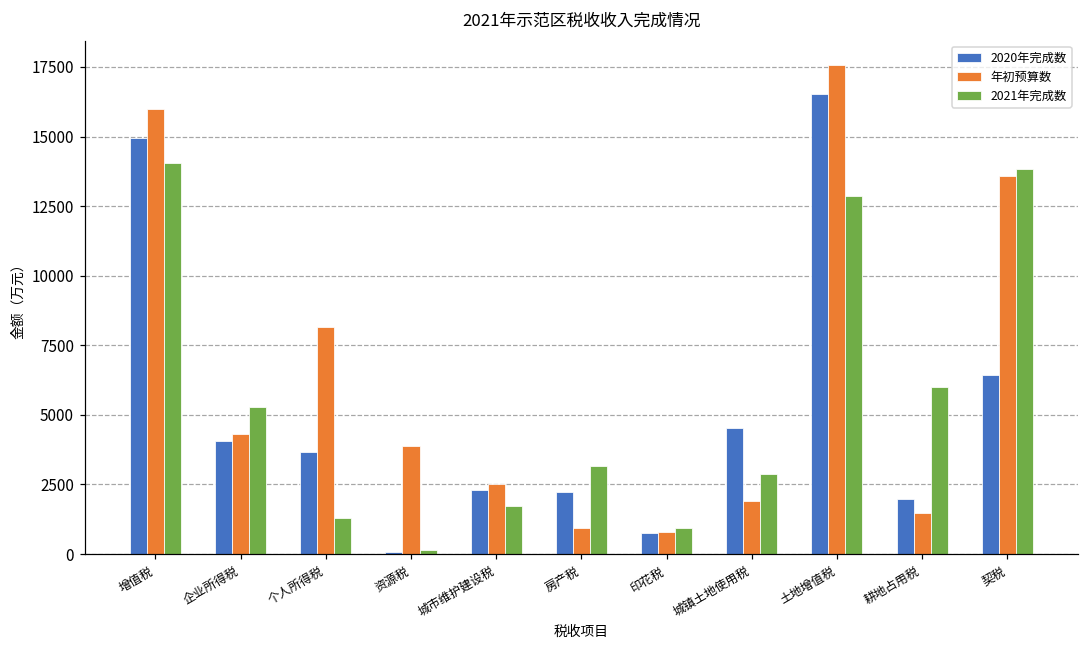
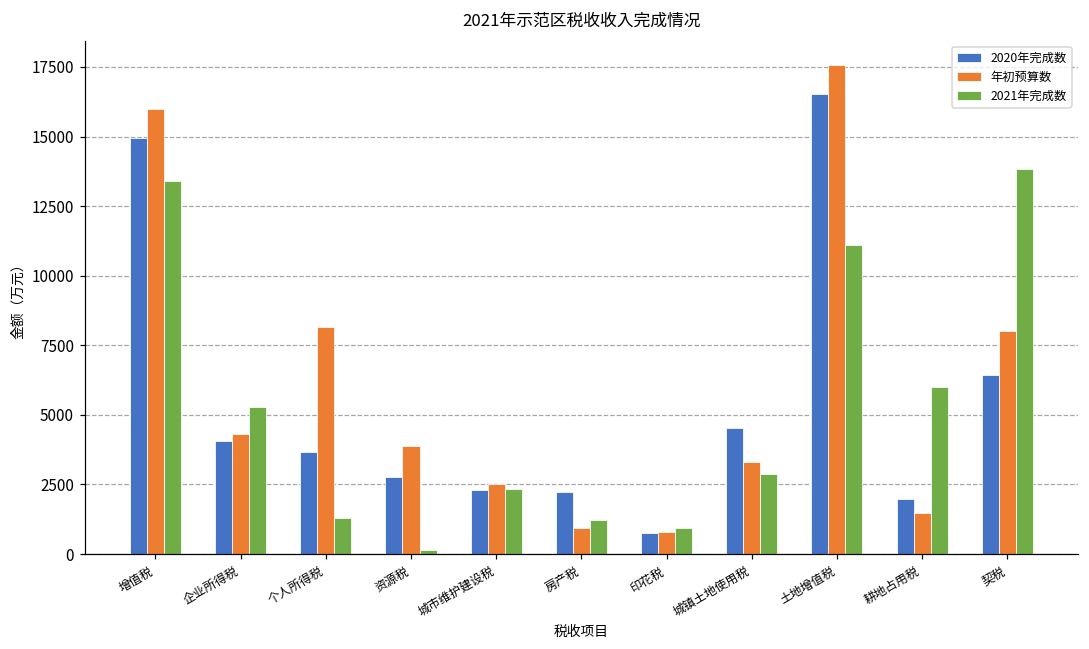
2021年完成数, 增值税: 14100 -> 13400
2020年完成数, 资源税: 100 -> 2800
2021年完成数, 城市维护建设税: 1700 -> 2300
2021年完成数, 房产税: 3200 -> 1200
年初预算数, 城镇土地使用税: 1900 -> 3300
2021年完成数, 土地增值税: 12900 -> 11100
年初预算数, 契税: 13600 -> 8000
